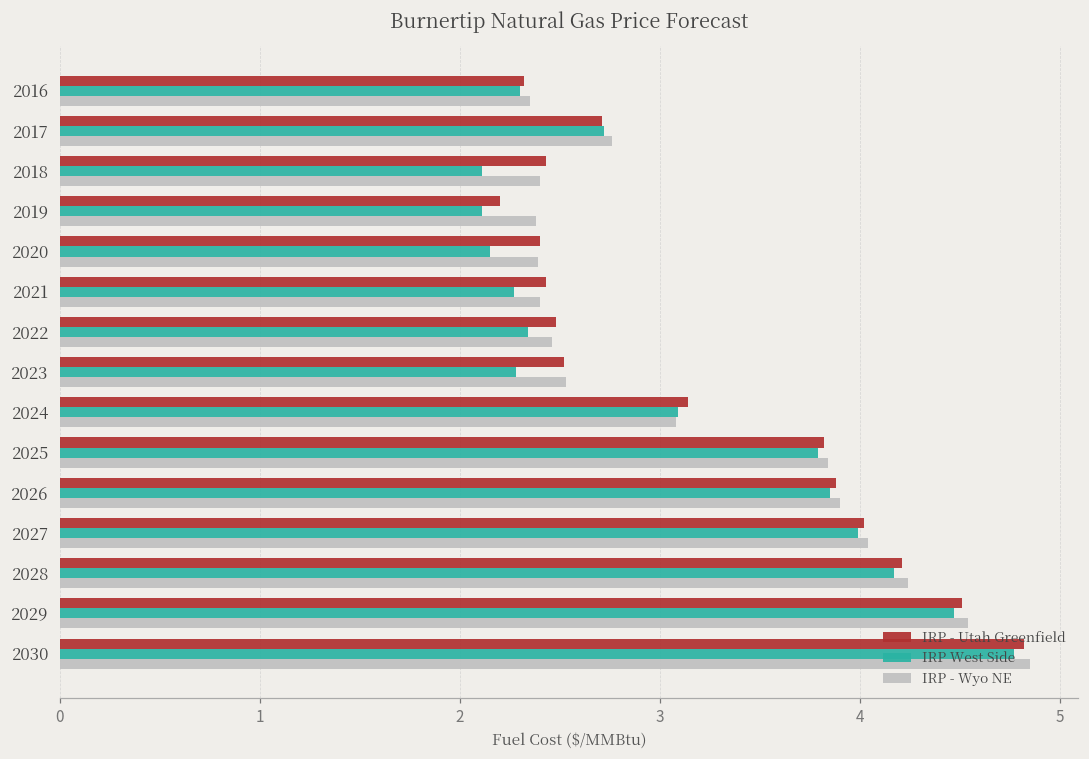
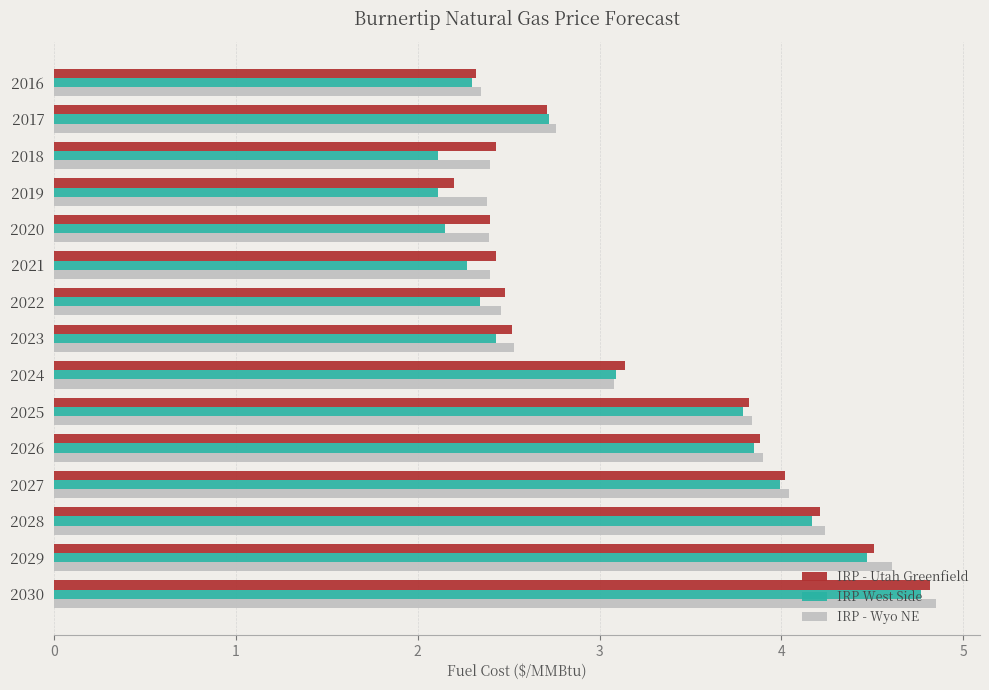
IRP West Side, 2023: 2.28 -> 2.43
IRP - Wyo NE, 2029: 4.54 -> 4.61
